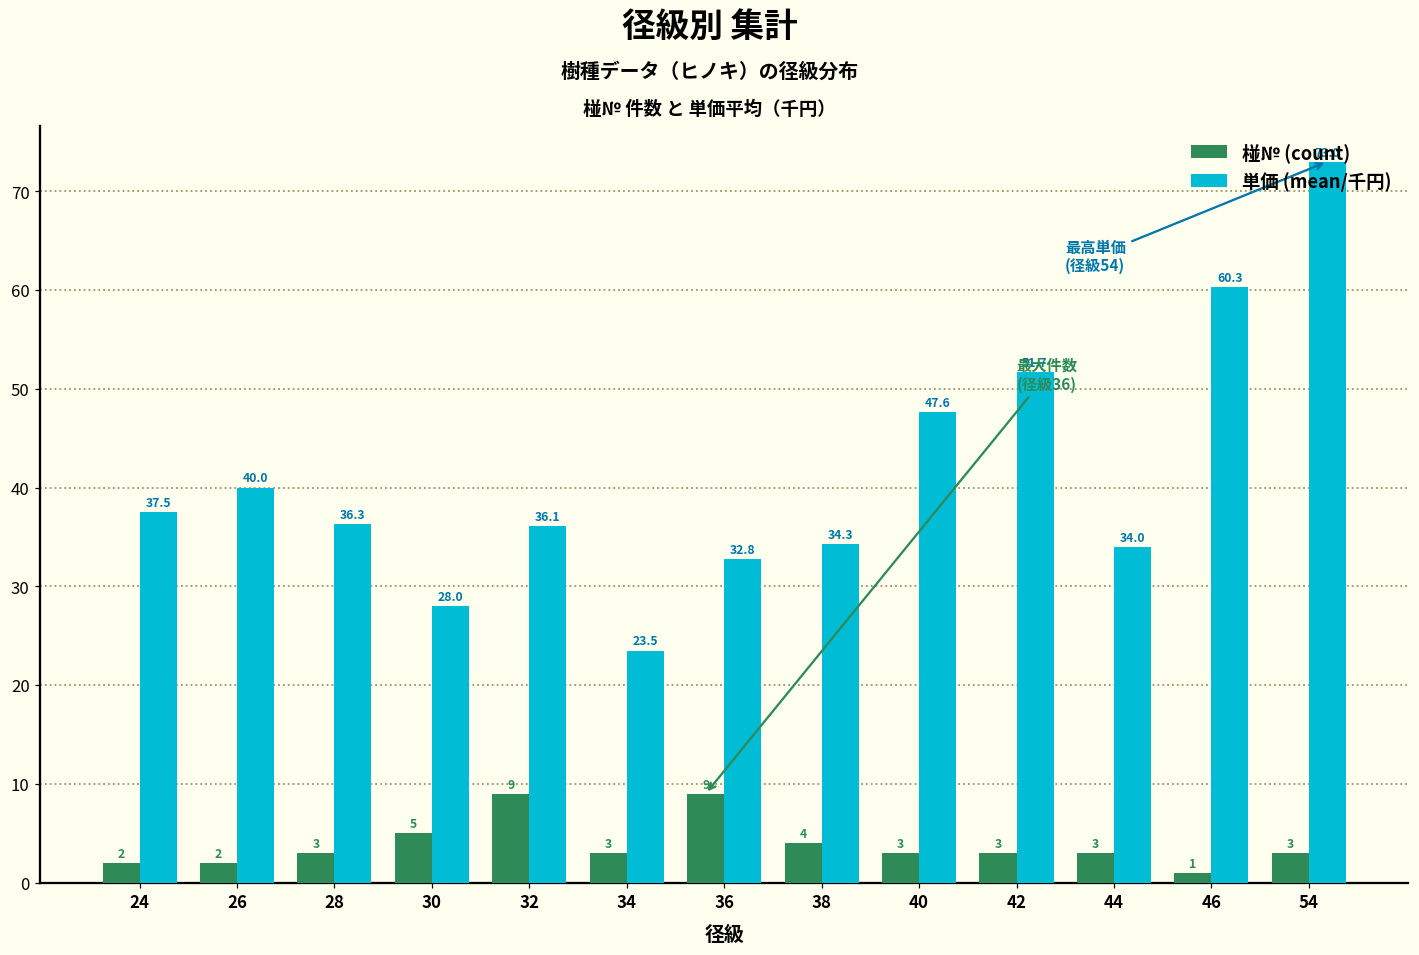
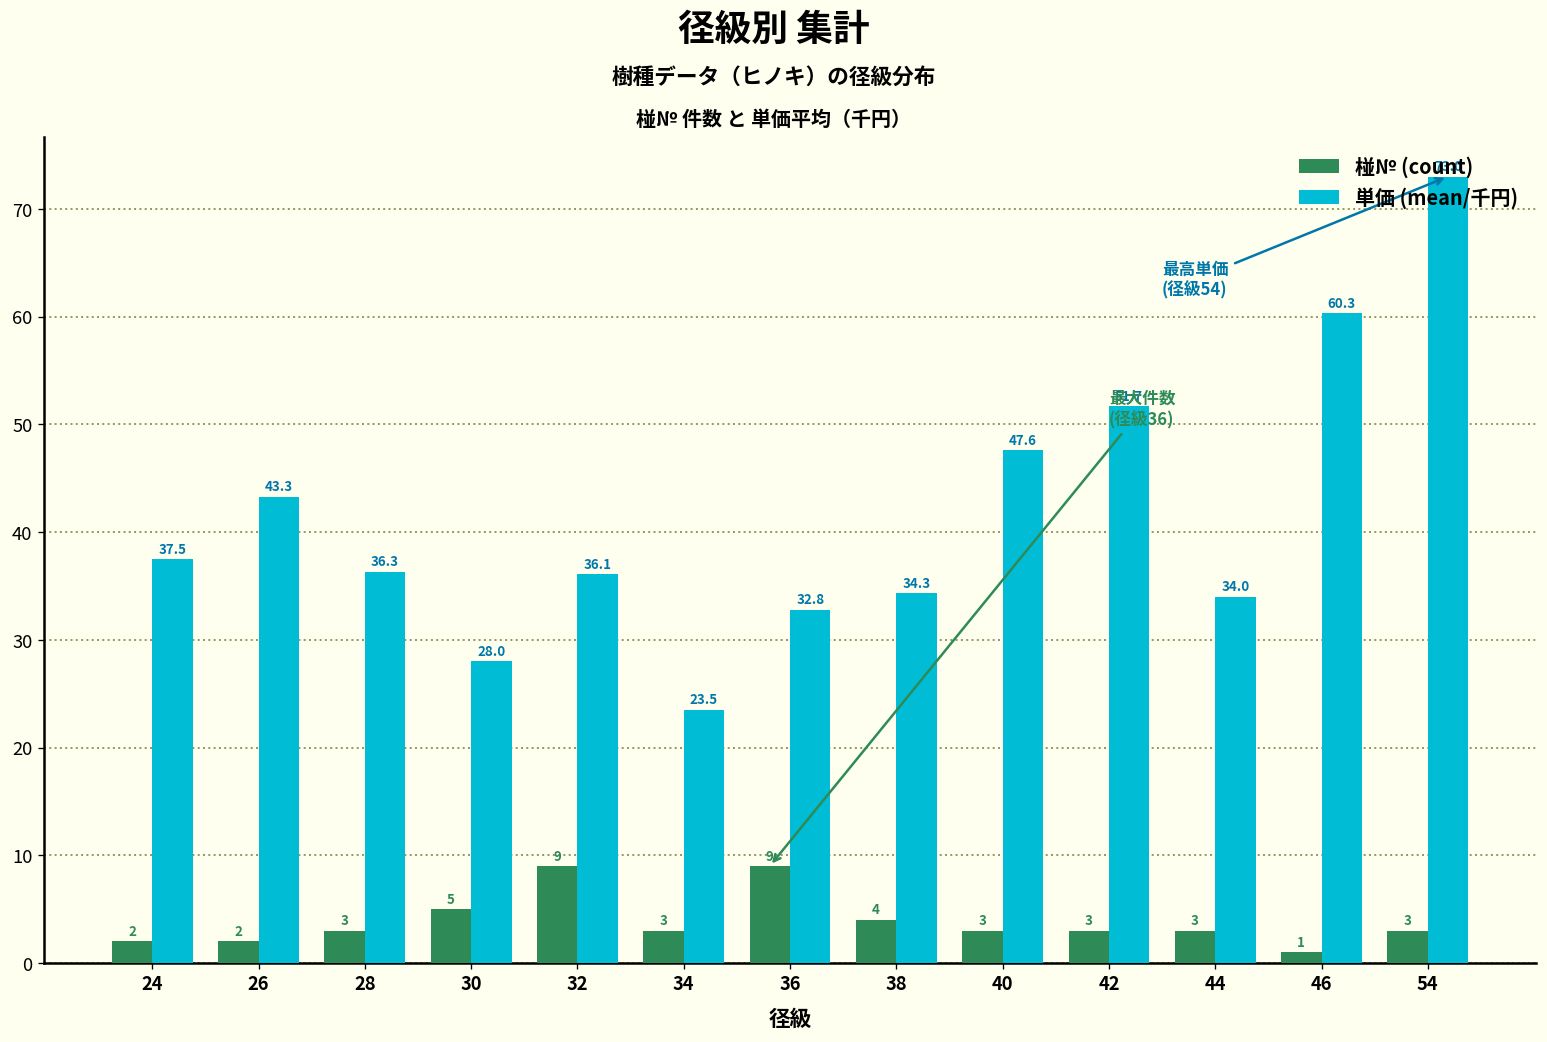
単価 (mean/千円), 26: 40.0 -> 43.3
